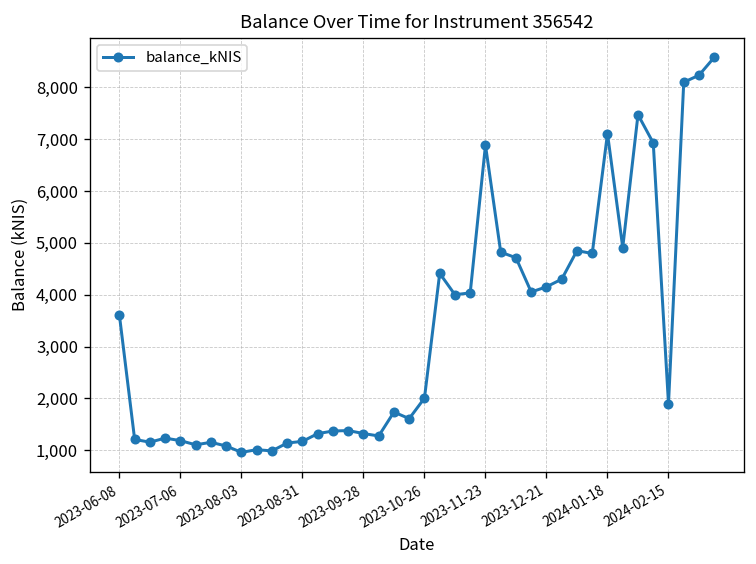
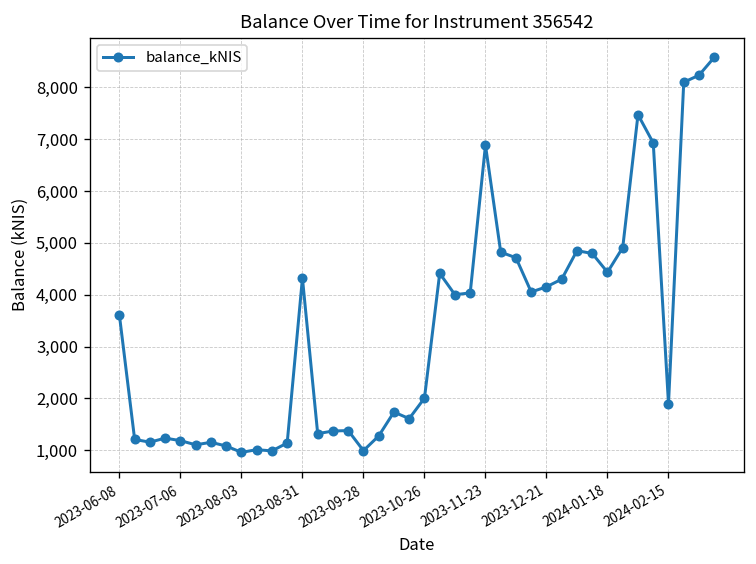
2023-08-31: 1,200 -> 4,300
2023-09-28: 1,300 -> 1,000
2024-01-18: 7,100 -> 4,400
